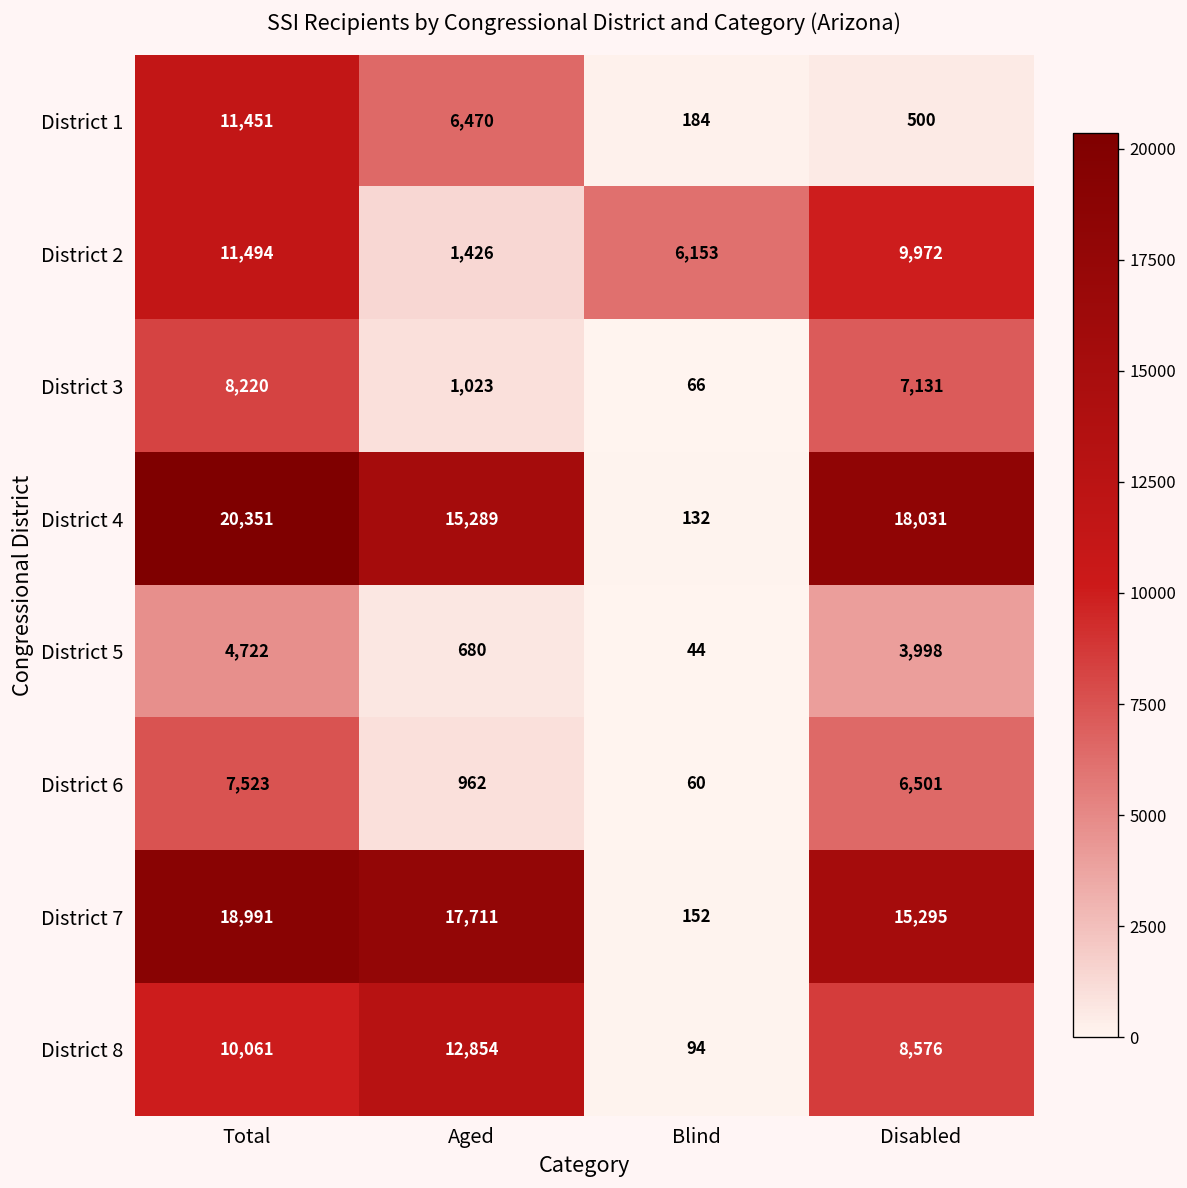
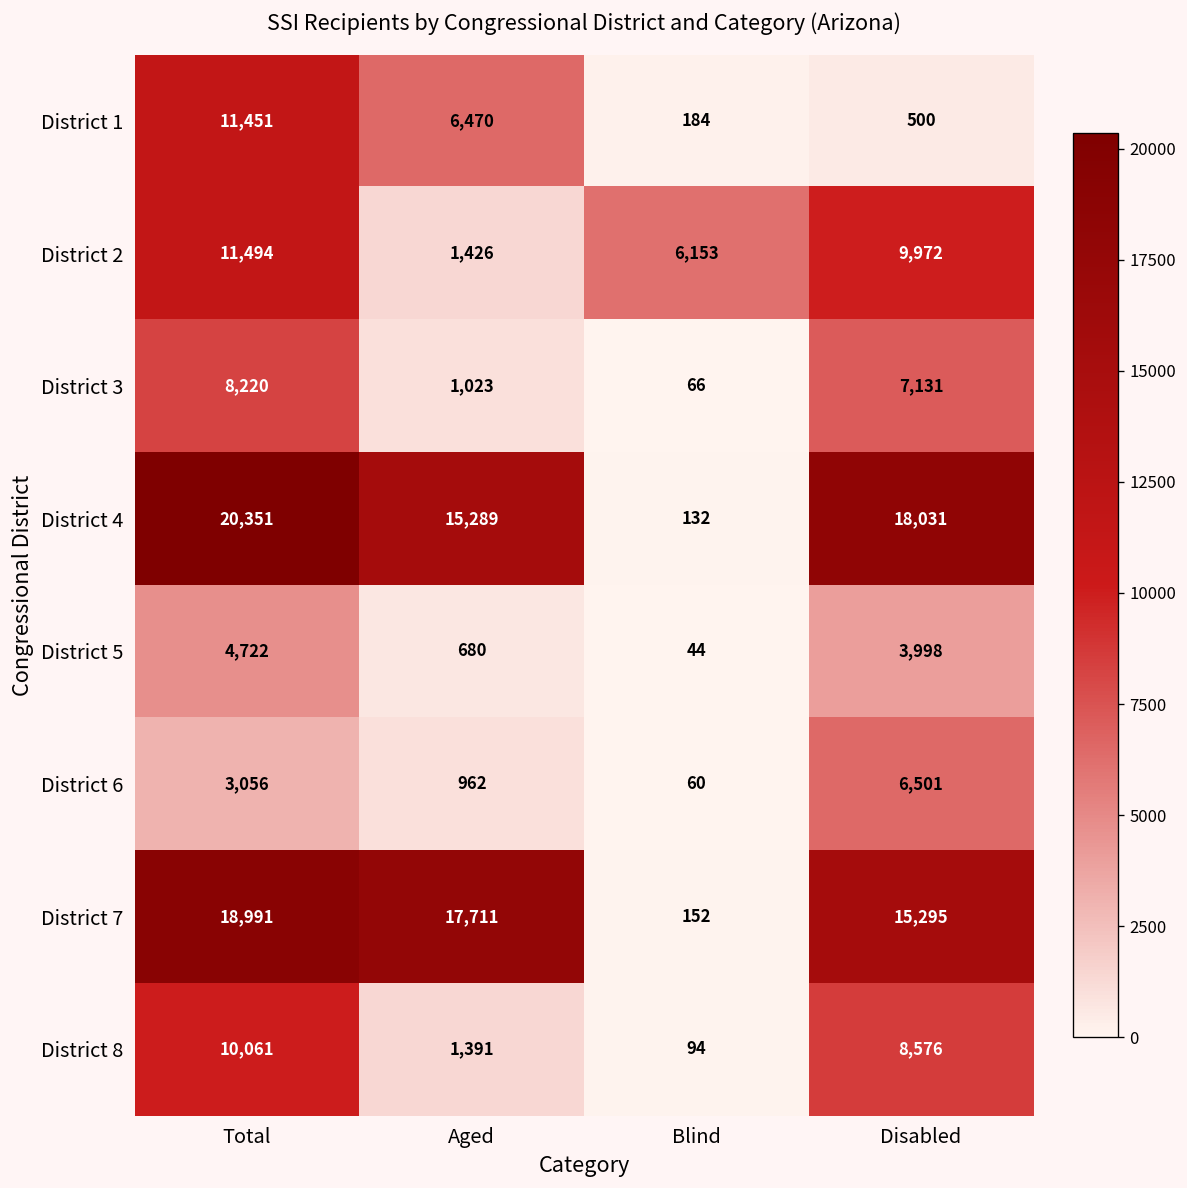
District 6, Total: 7,523 -> 3,056
District 8, Aged: 12,854 -> 1,391
